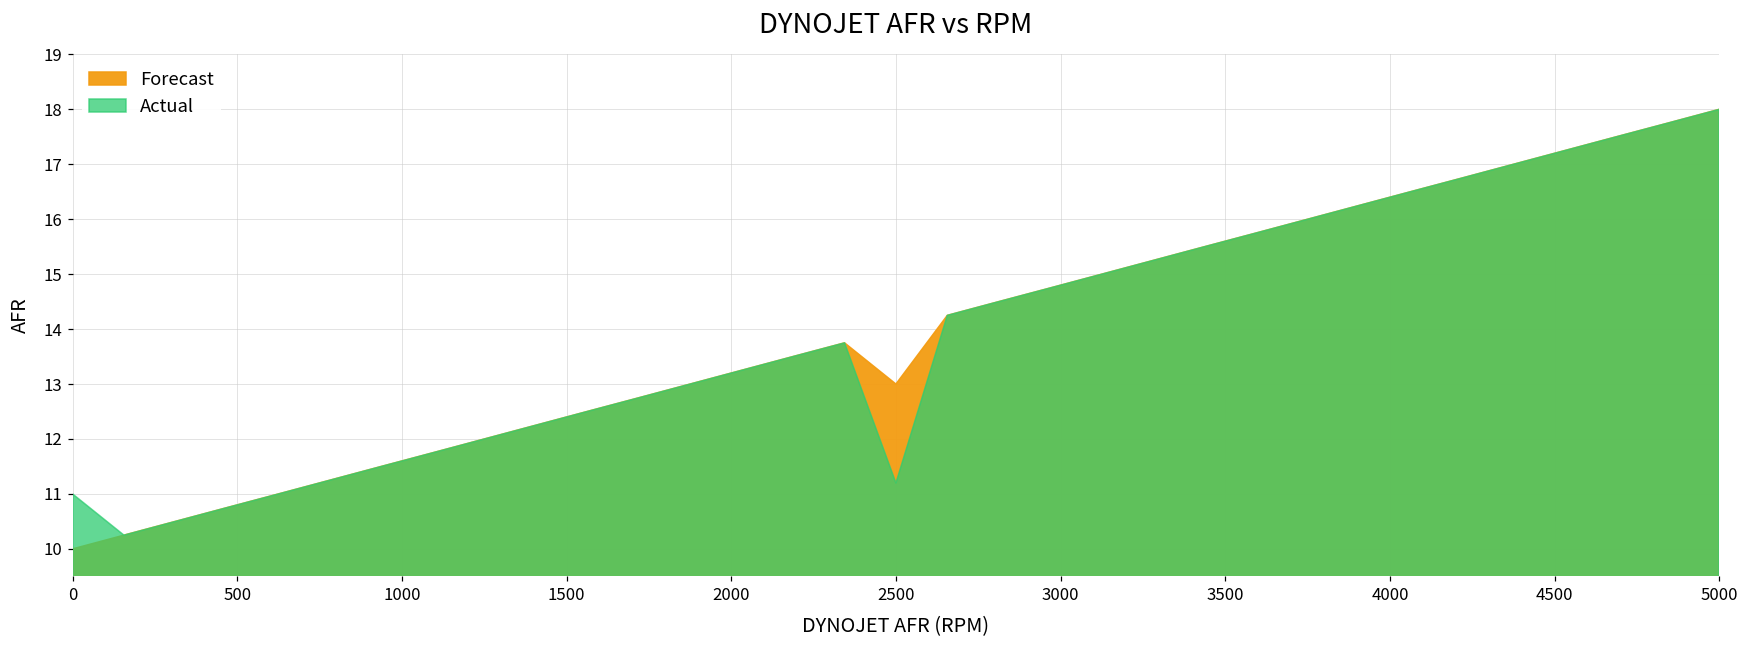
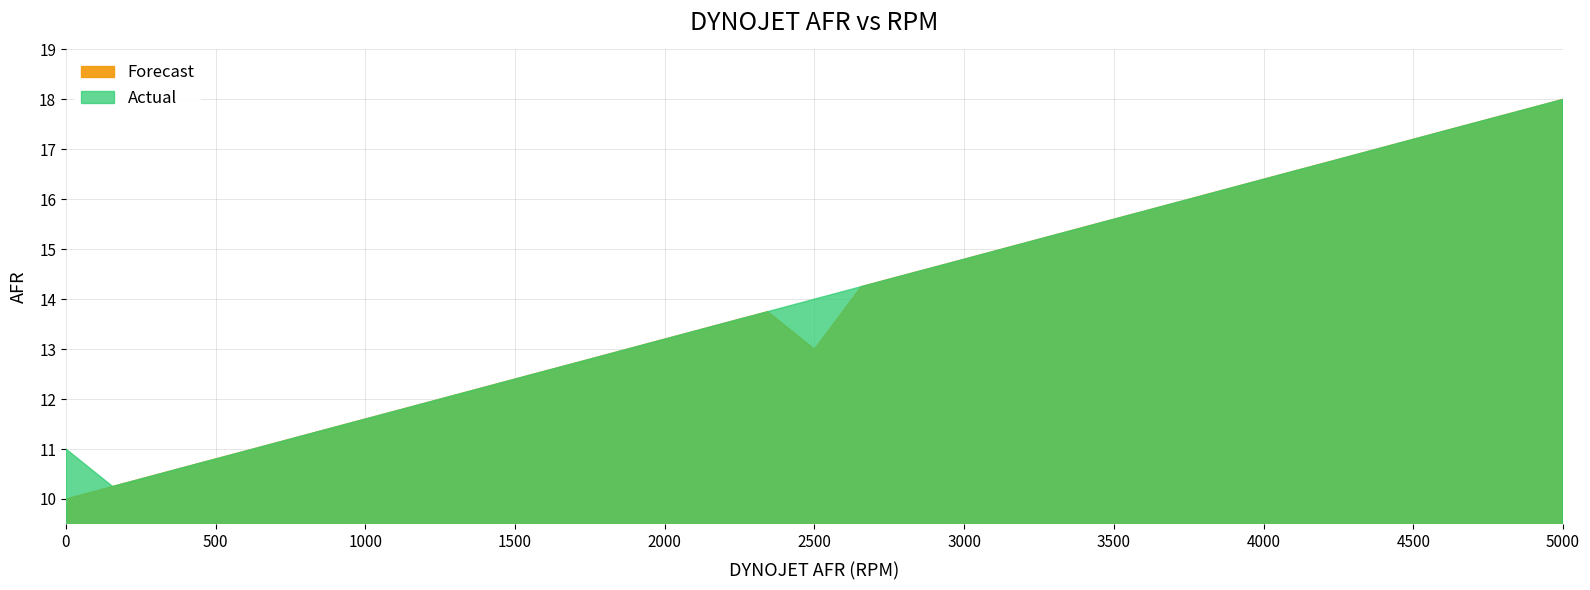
Actual, 2500: 11.2 -> 14.0
